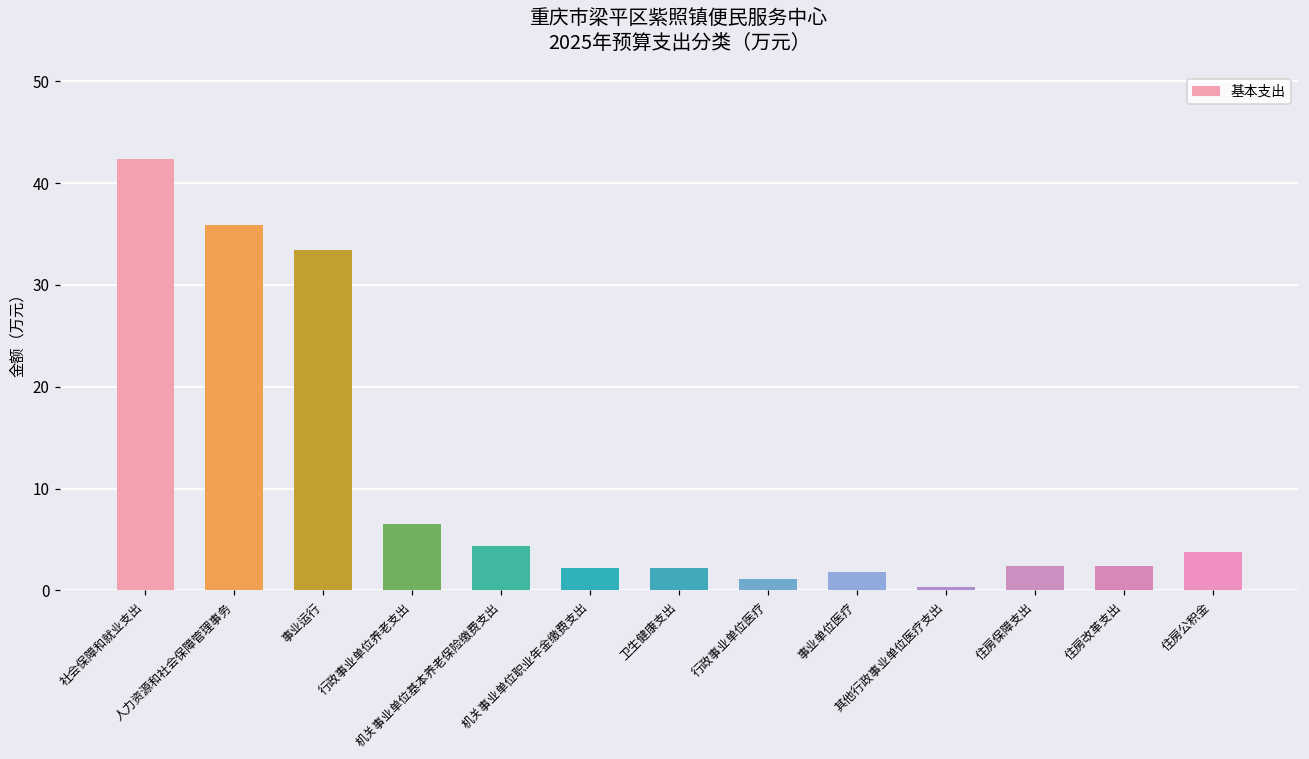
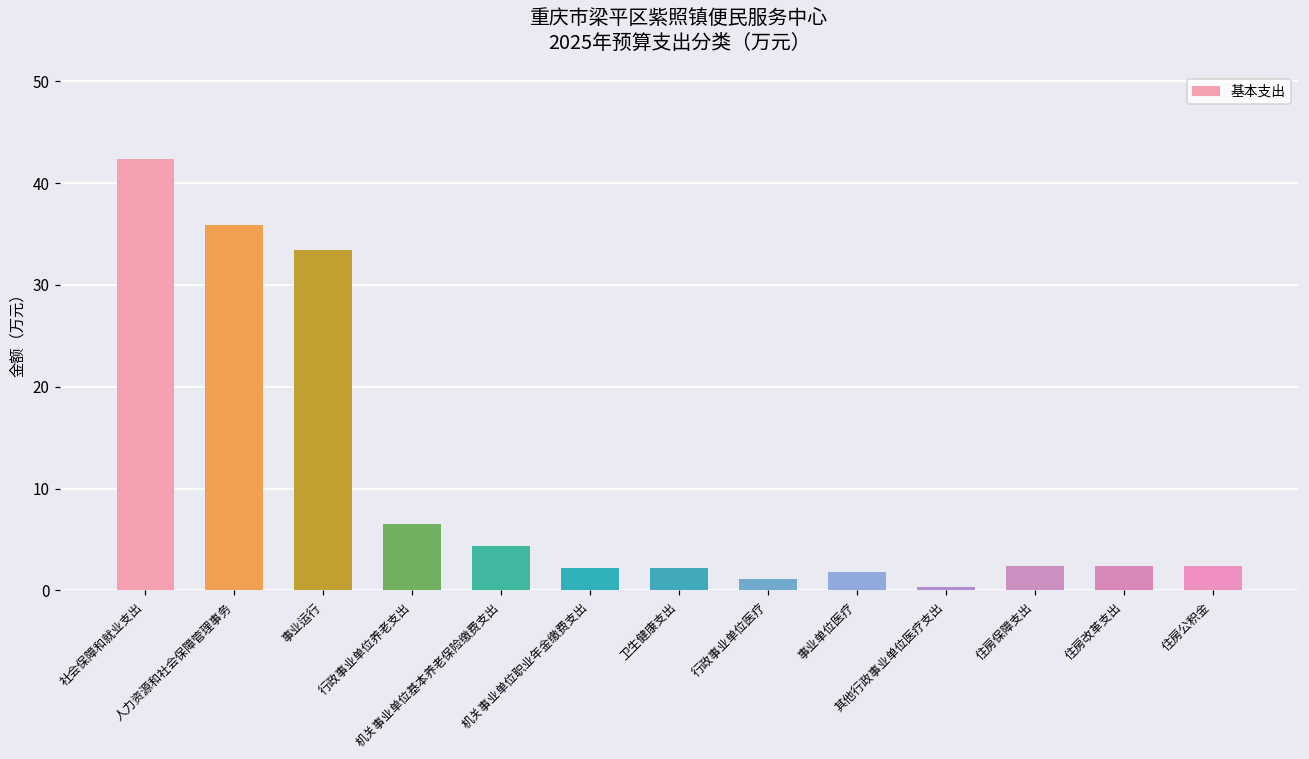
住房公积金: 4 -> 2
